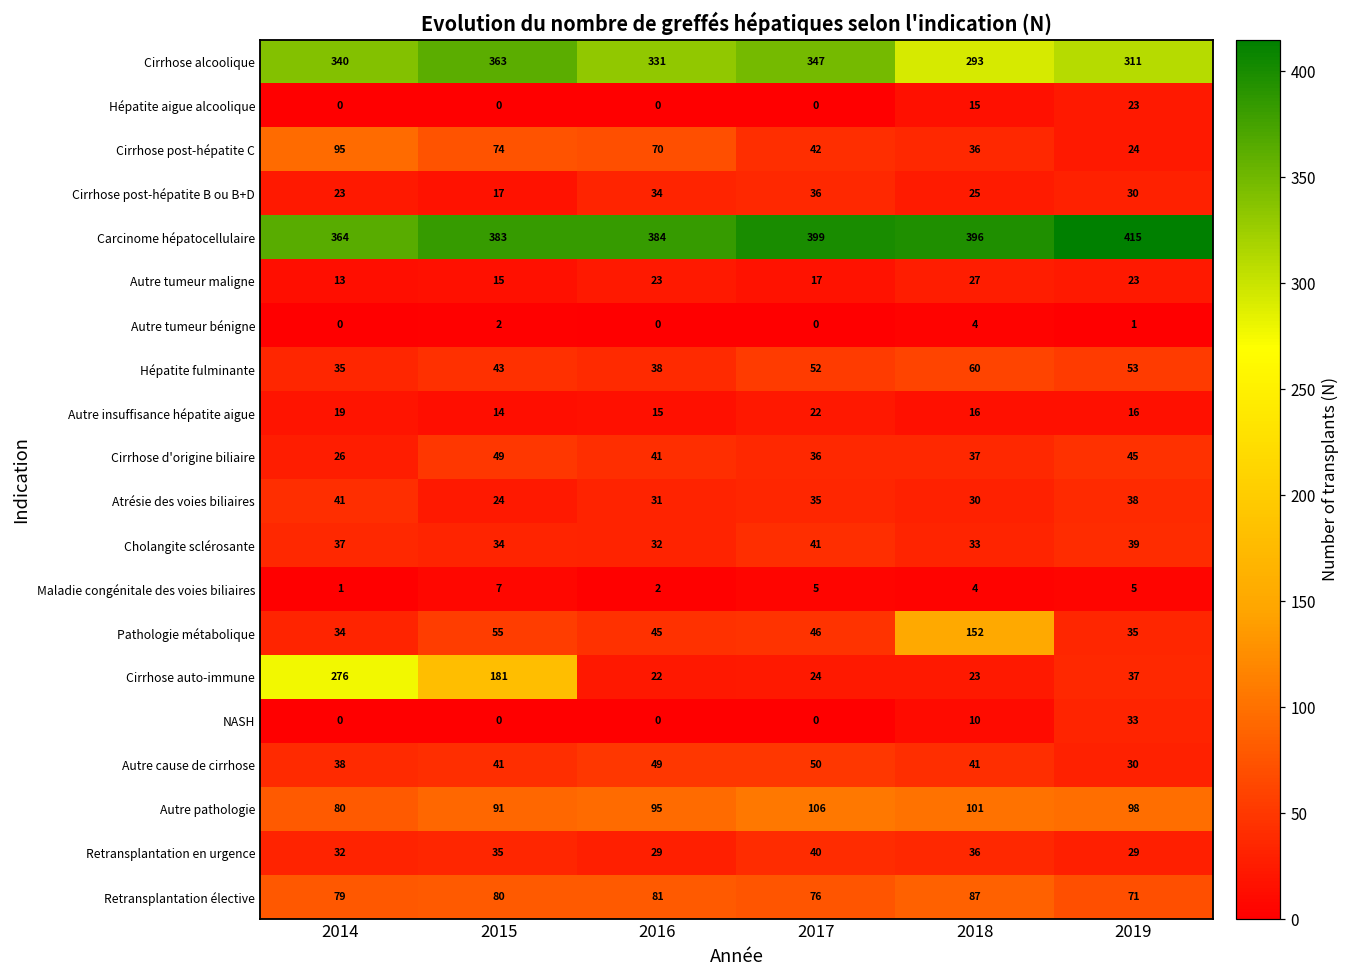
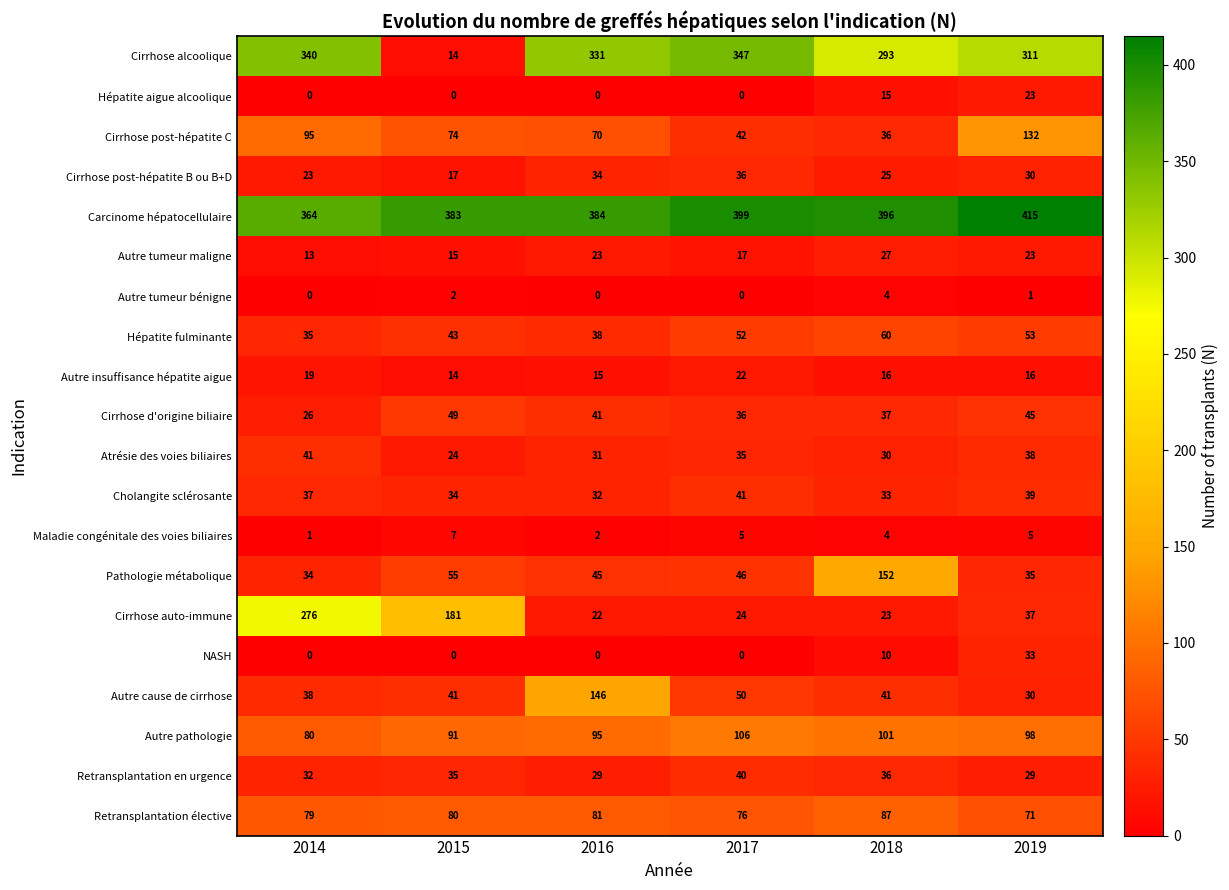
Cirrhose alcoolique, 2015: 363 -> 14
Cirrhose post-hépatite C, 2019: 24 -> 132
Autre cause de cirrhose, 2016: 49 -> 146
